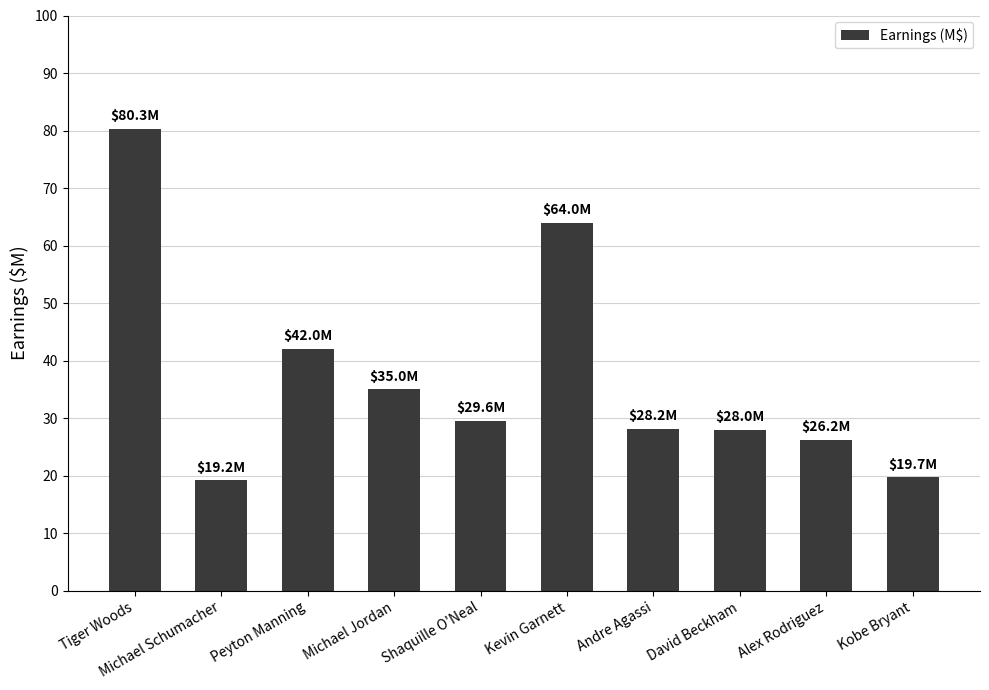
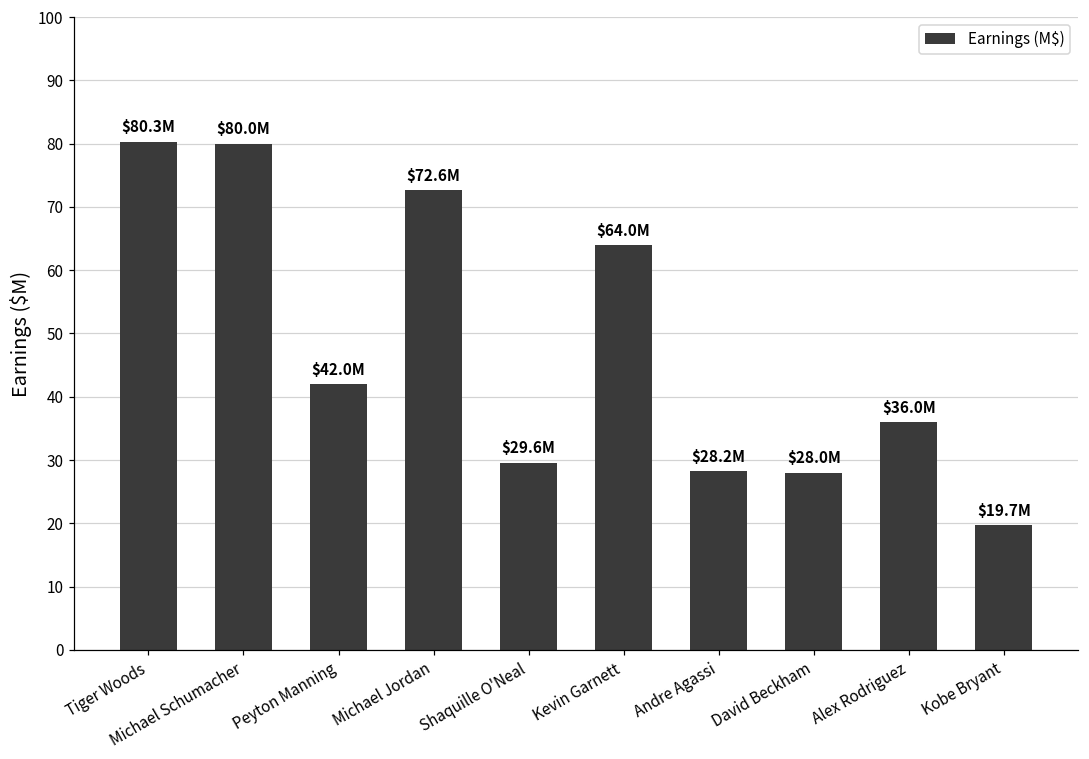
Michael Schumacher: $19.2M -> $80.0M
Michael Jordan: $35.0M -> $72.6M
Alex Rodriguez: $26.2M -> $36.0M
